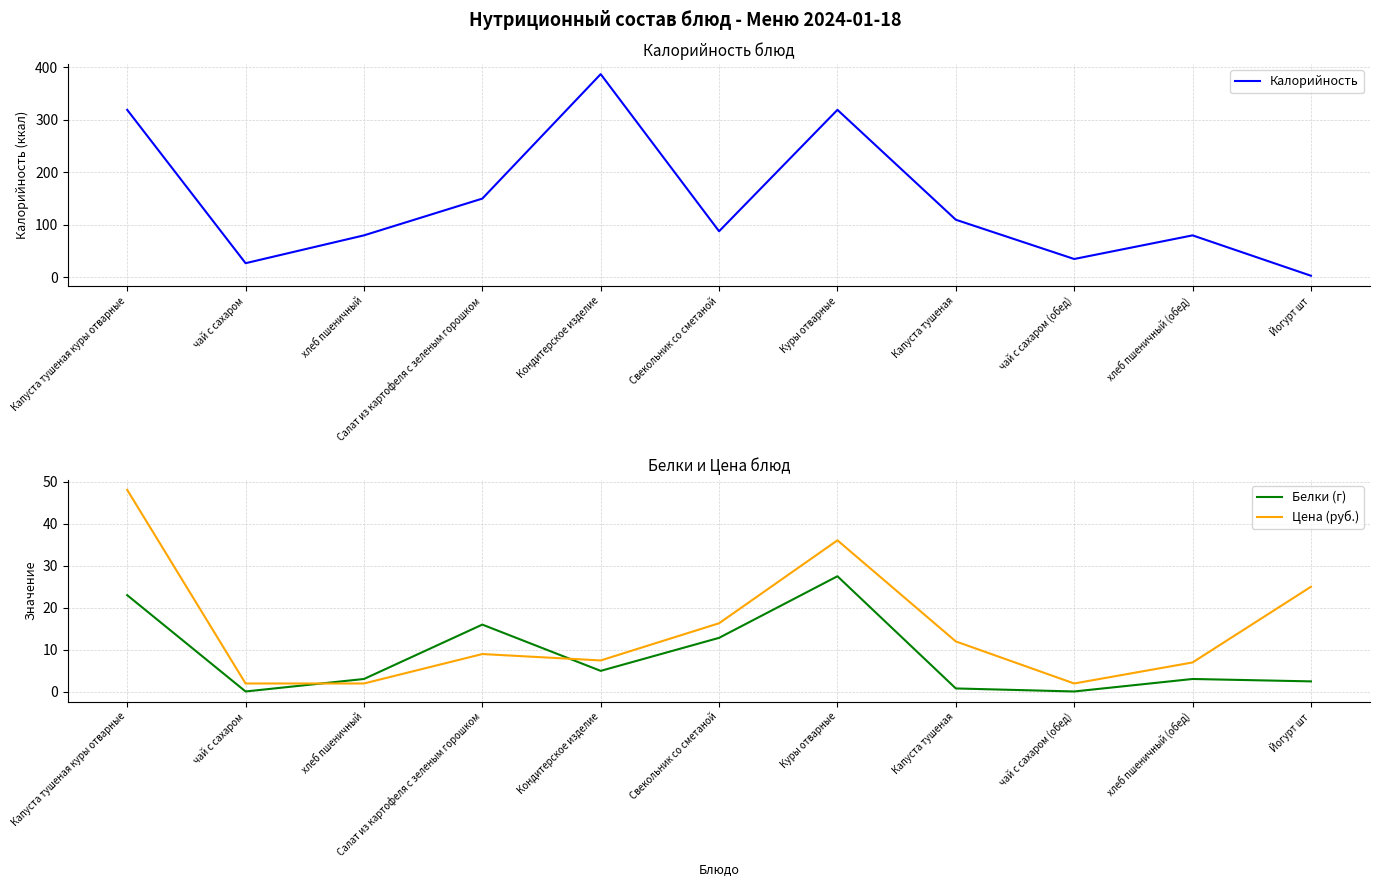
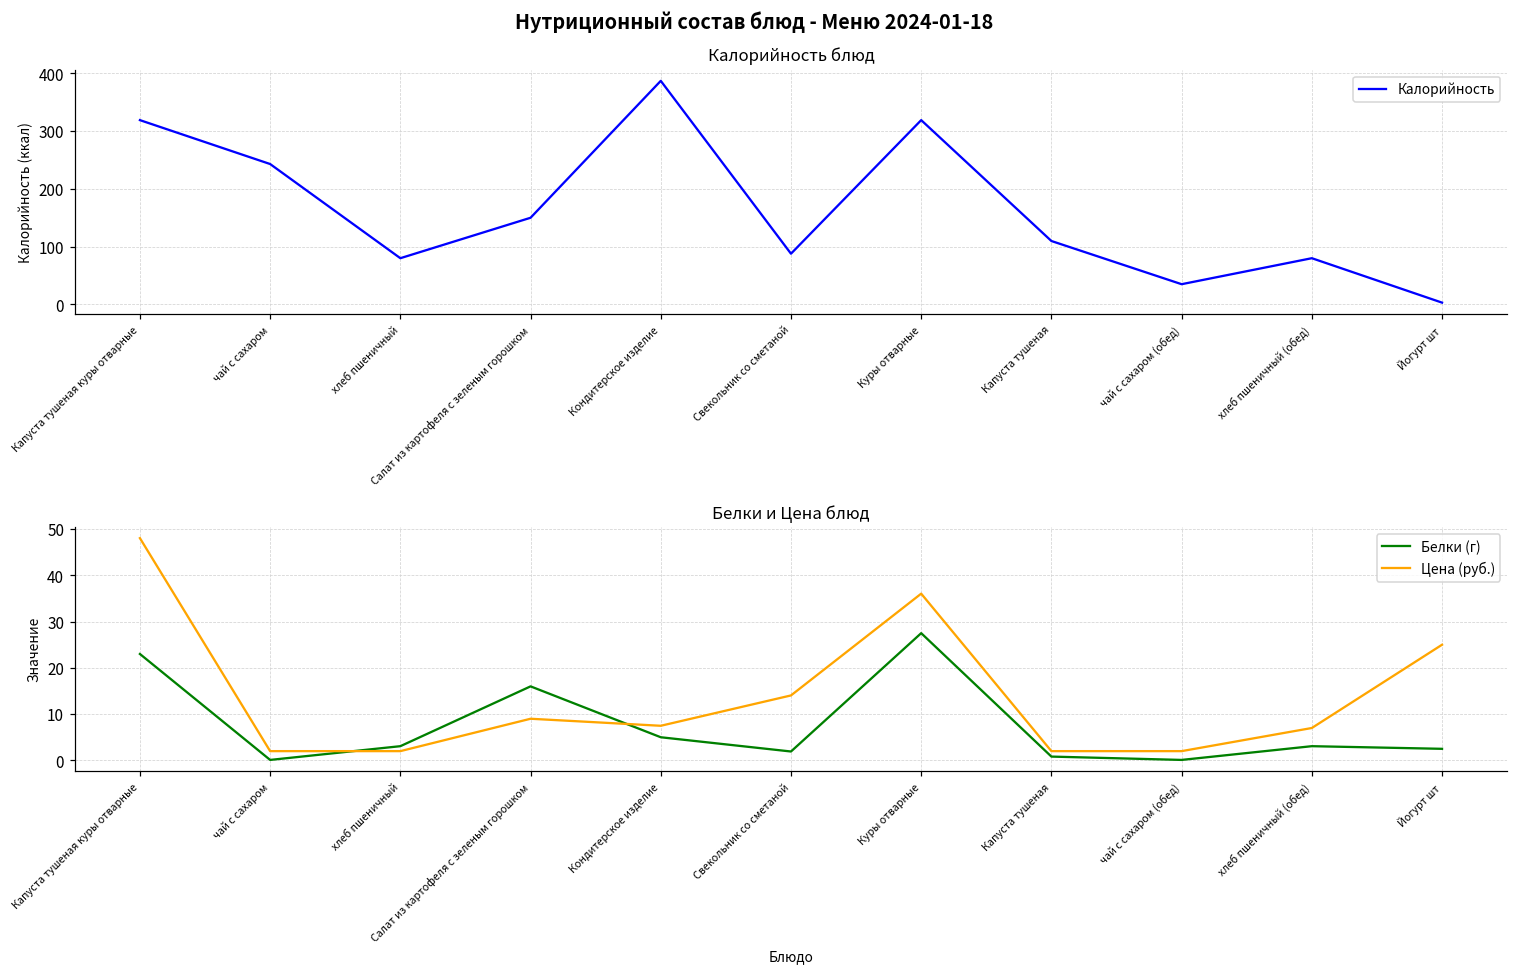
Калорийность блюд, чай с сахаром: 30 -> 240
Белки и Цена блюд, Белки (г), Свекольник со сметаной: 13 -> 2
Белки и Цена блюд, Цена (руб.), Свекольник со сметаной: 16 -> 14
Белки и Цена блюд, Цена (руб.), Капуста тушеная: 12 -> 2
